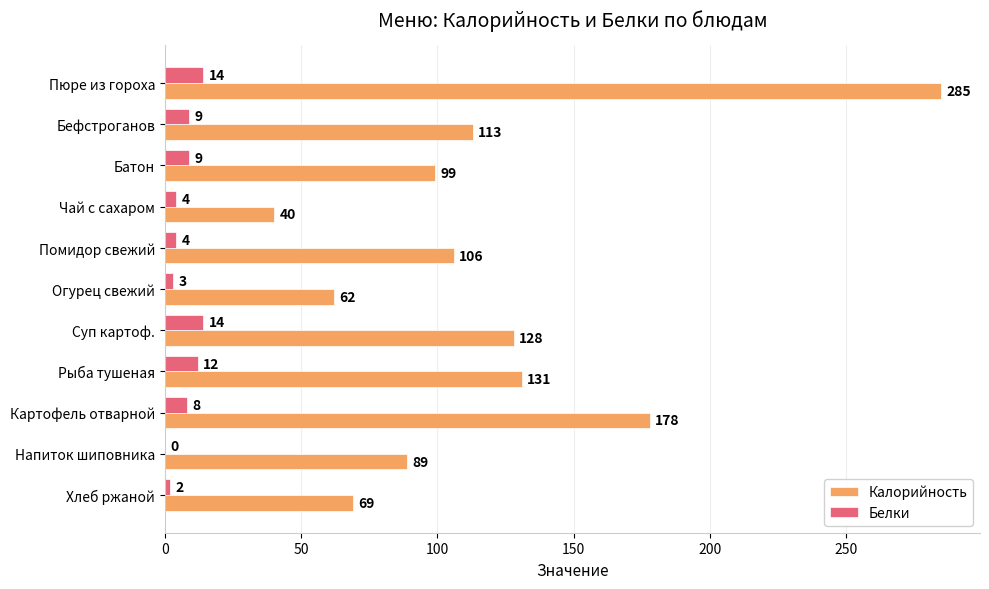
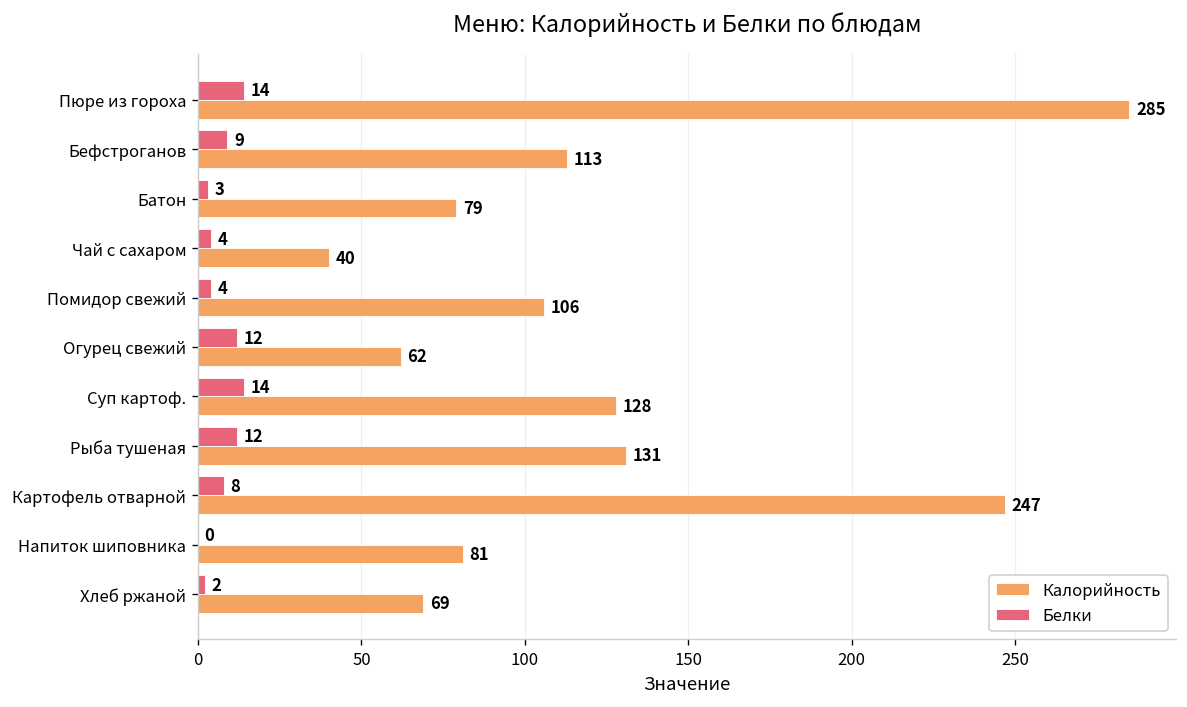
Белки, Батон: 9 -> 3
Калорийность, Батон: 99 -> 79
Белки, Огурец свежий: 3 -> 12
Калорийность, Картофель отварной: 178 -> 247
Калорийность, Напиток шиповника: 89 -> 81
